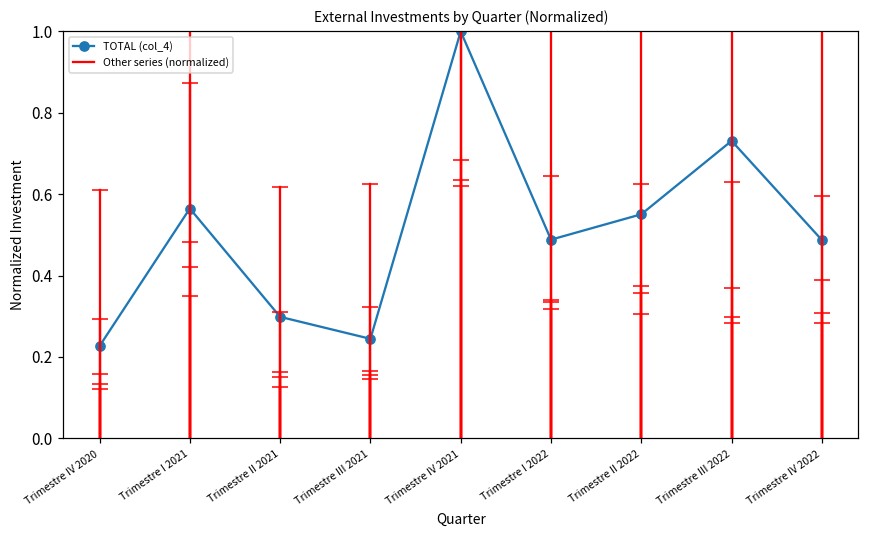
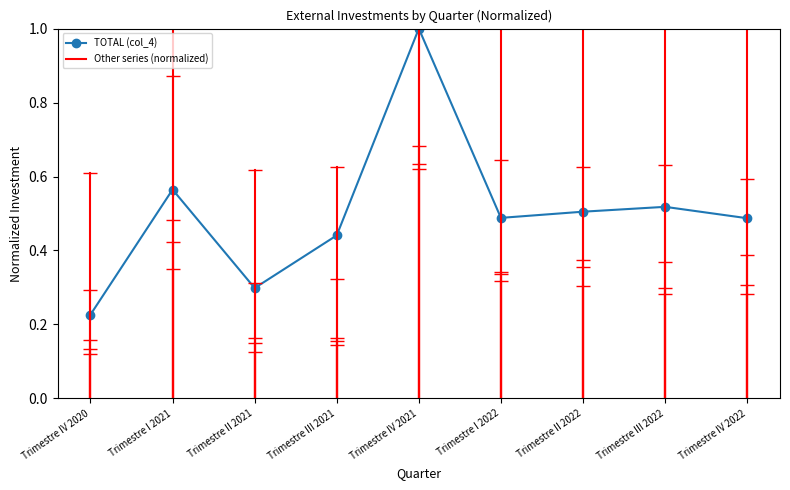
TOTAL (col_4), Trimestre III 2021: 0.24 -> 0.44
TOTAL (col_4), Trimestre II 2022: 0.55 -> 0.50
TOTAL (col_4), Trimestre III 2022: 0.73 -> 0.52
